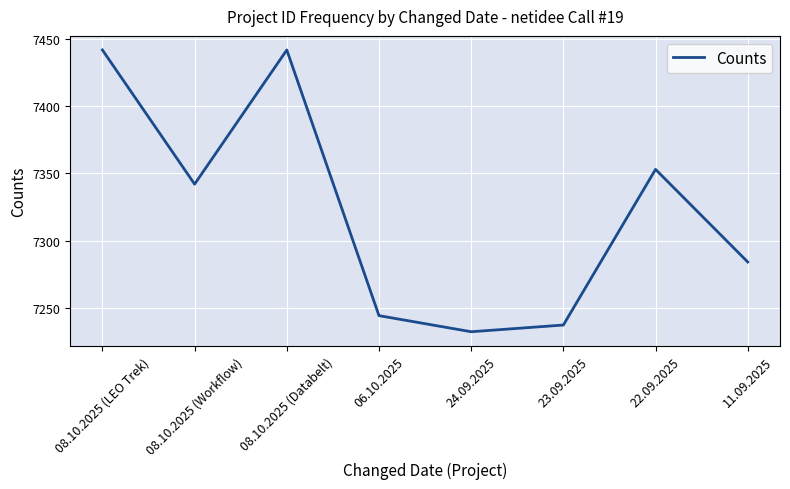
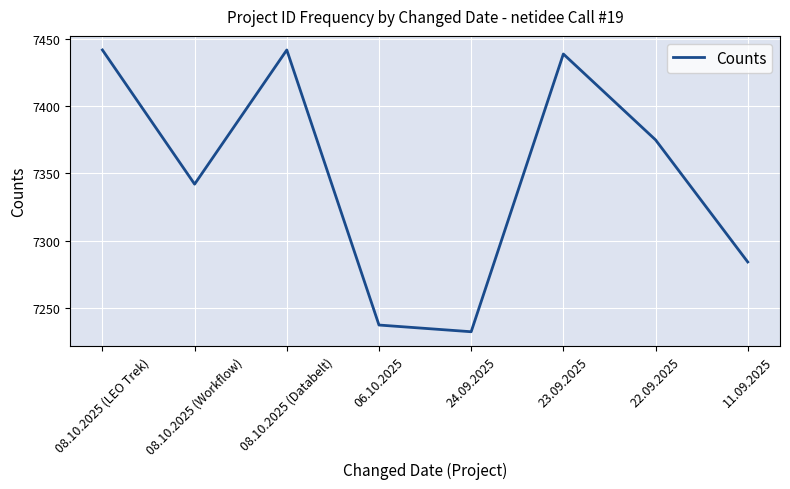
06.10.2025: 7244 -> 7237
23.09.2025: 7237 -> 7439
22.09.2025: 7353 -> 7375
